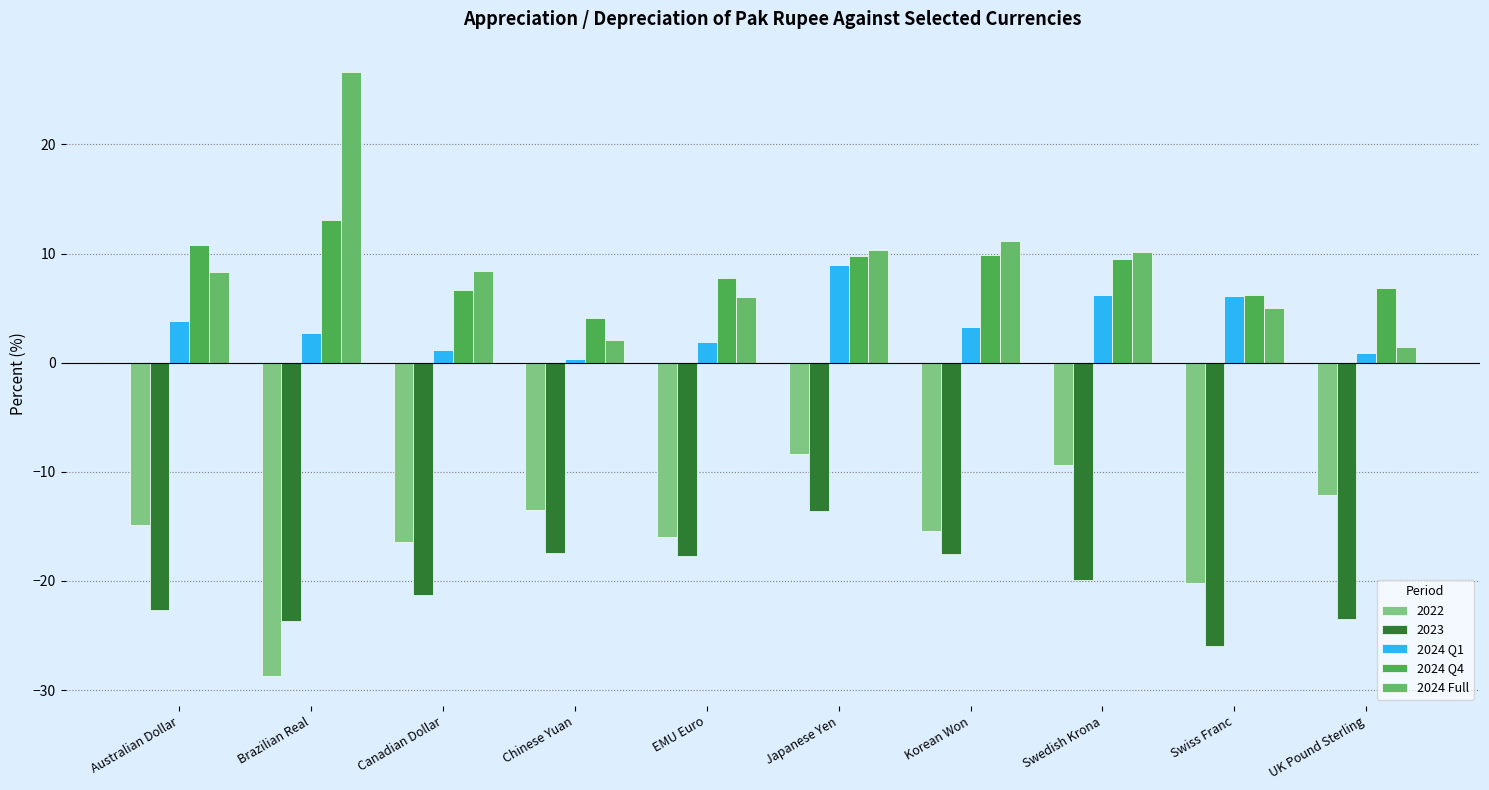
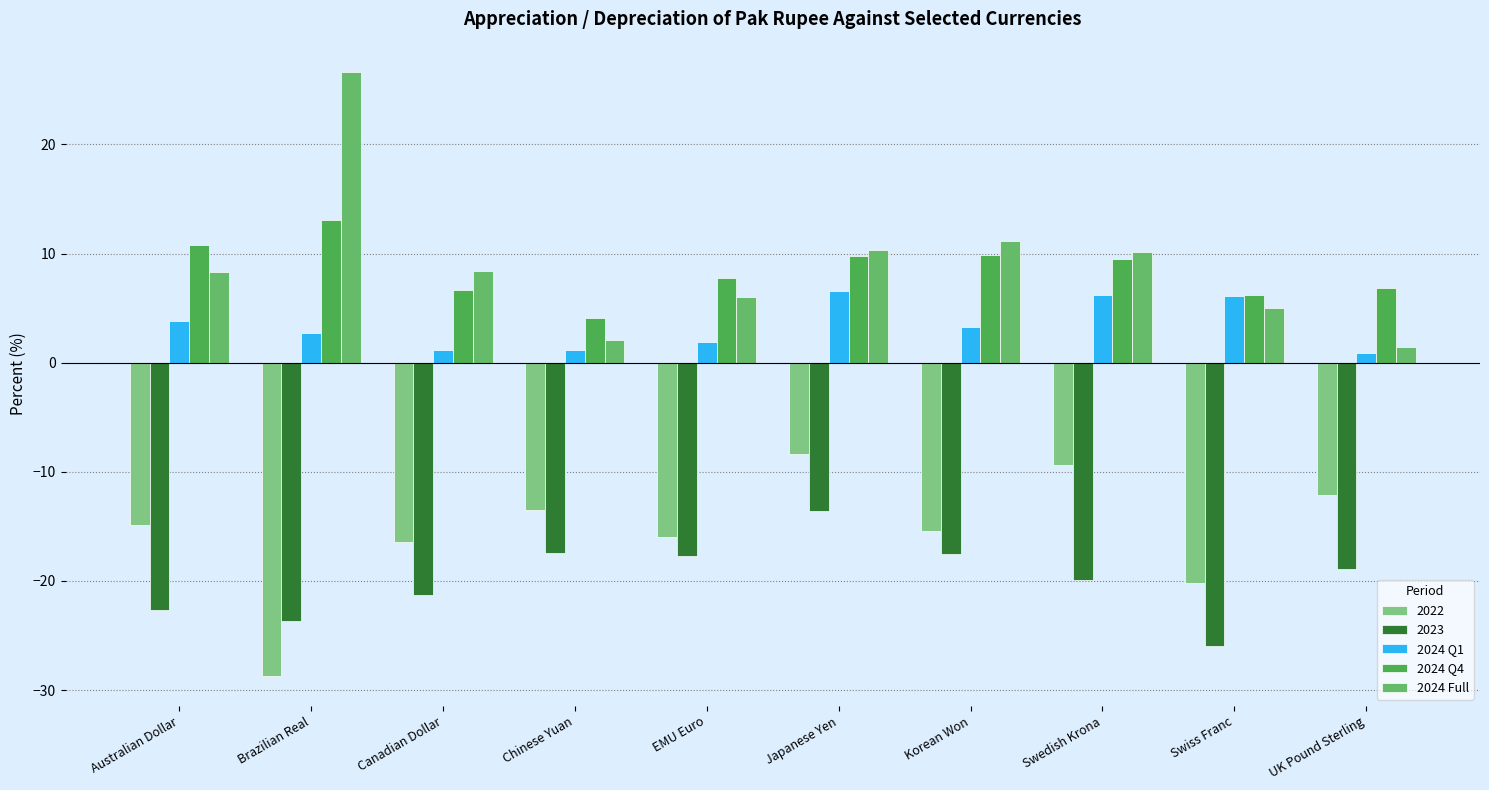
2024 Q1, Chinese Yuan: 0.4 -> 1.1
2024 Q1, Japanese Yen: 9.0 -> 6.6
2023, UK Pound Sterling: -23.5 -> -18.9
